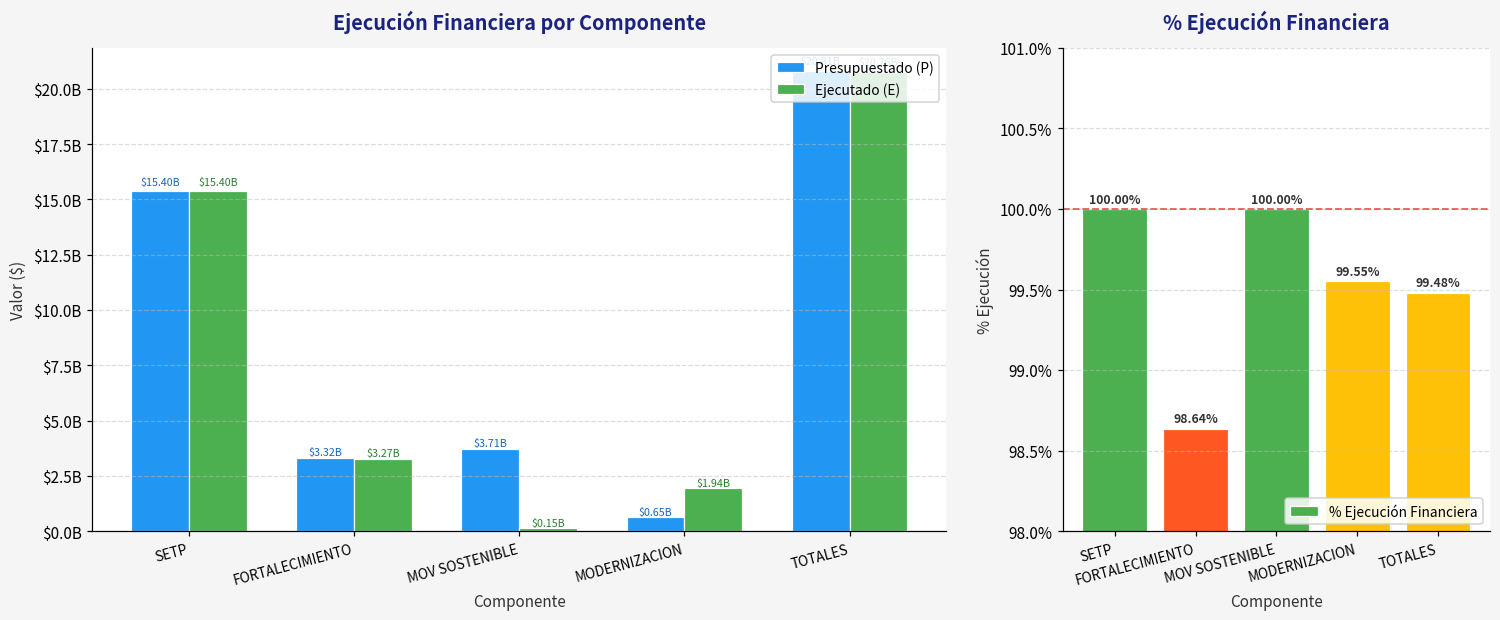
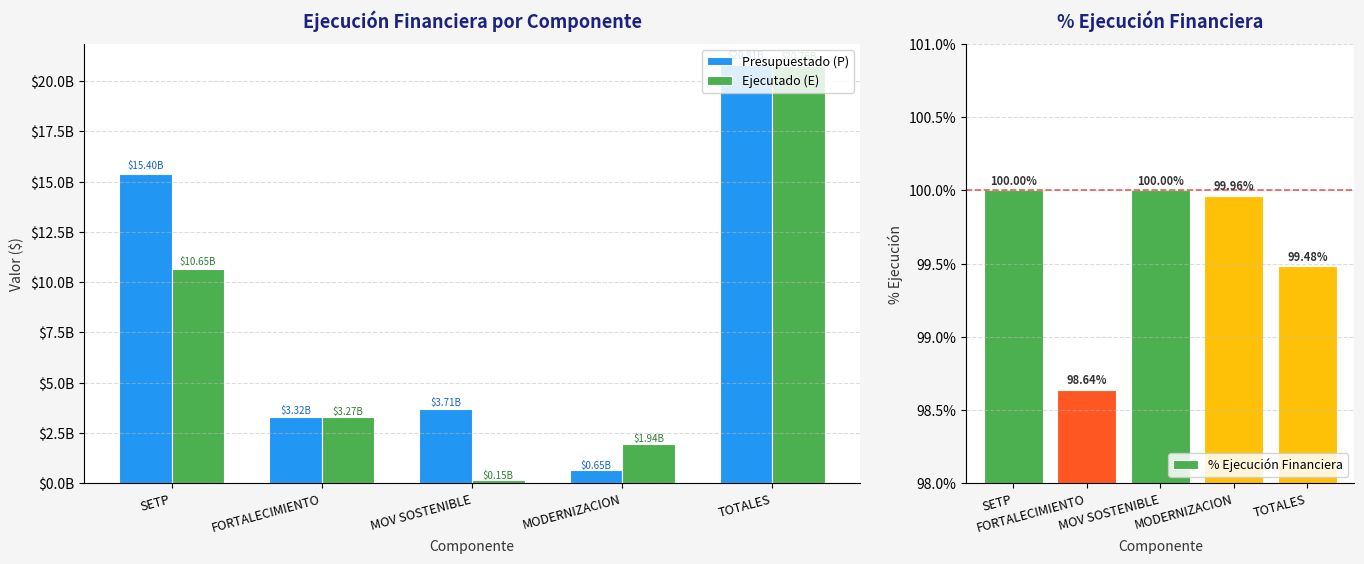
Ejecución Financiera por Componente, Ejecutado (E), SETP: $15.40B -> $10.65B
% Ejecución Financiera, MODERNIZACION: 99.55% -> 99.96%
